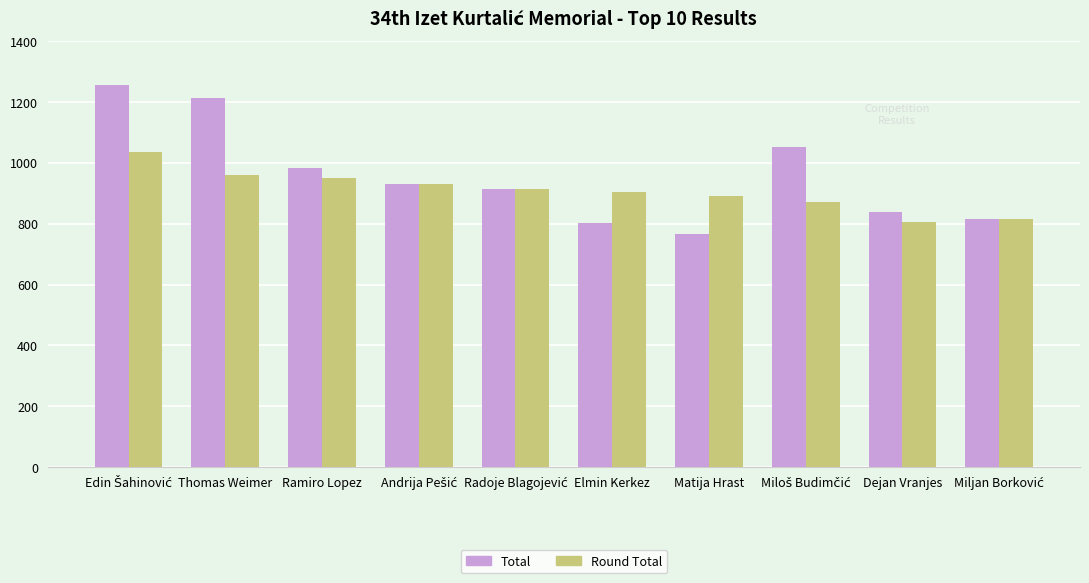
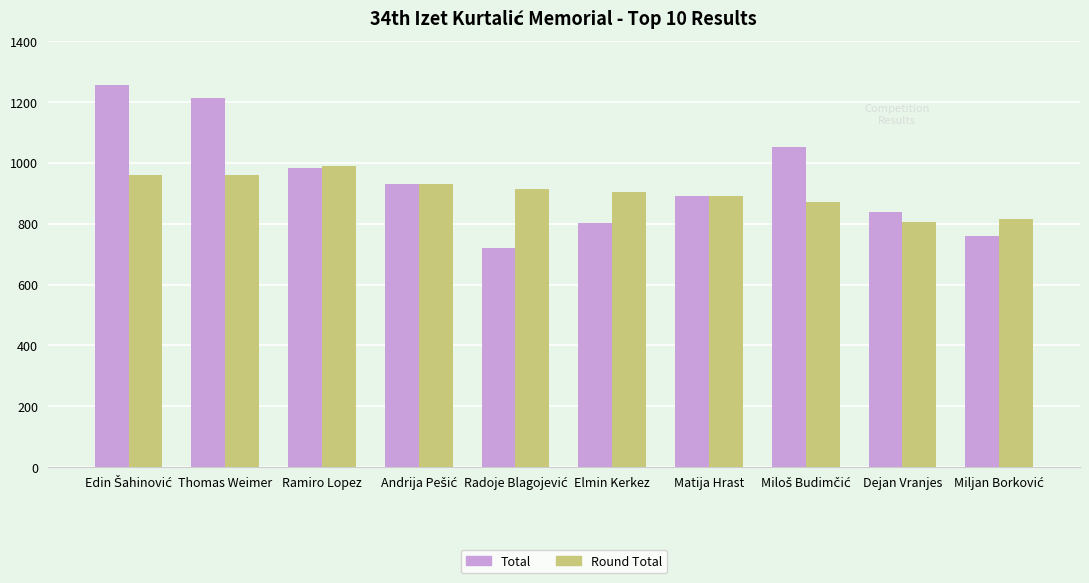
Round Total, Edin Šahinović: 1040 -> 960
Round Total, Ramiro Lopez: 950 -> 990
Total, Radoje Blagojević: 920 -> 720
Total, Matija Hrast: 770 -> 890
Total, Miljan Borković: 810 -> 760
